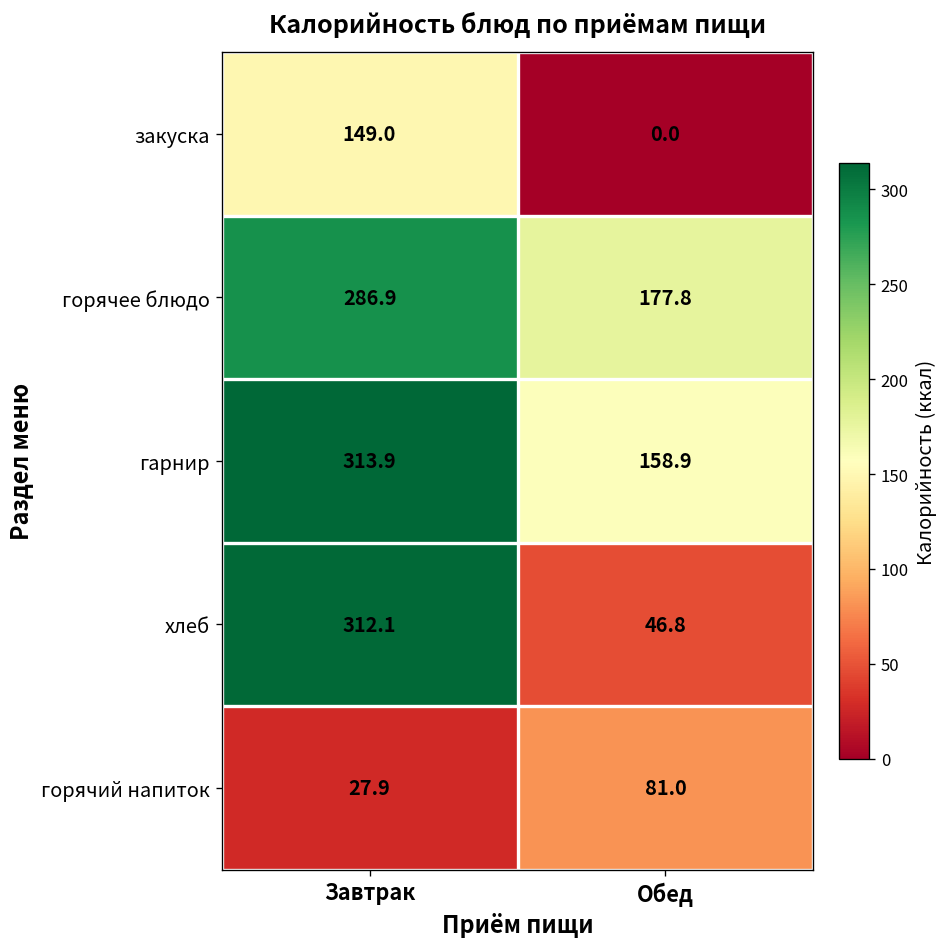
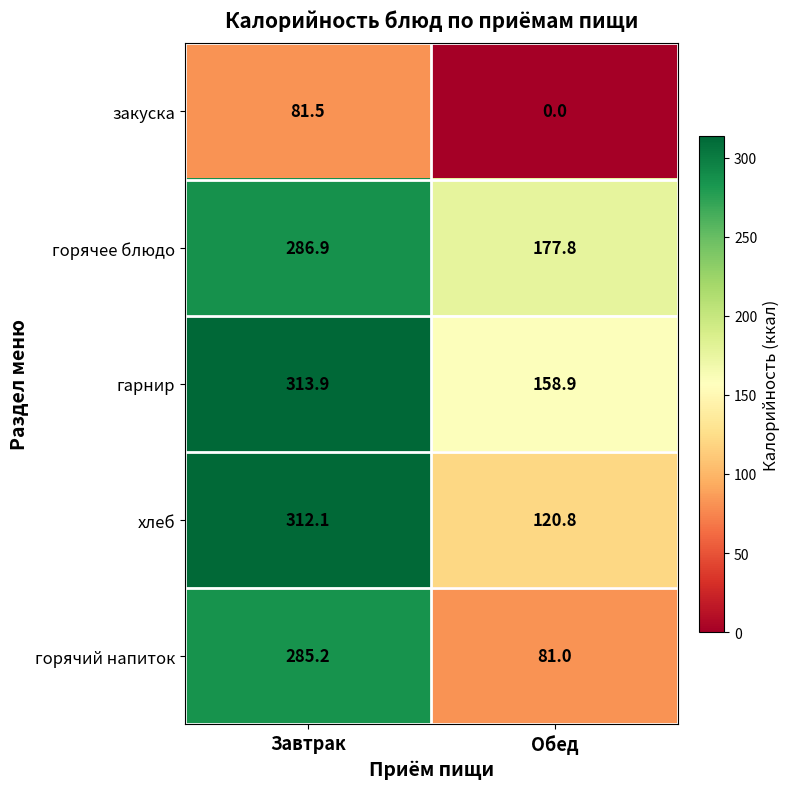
закуска, Завтрак: 149.0 -> 81.5
хлеб, Обед: 46.8 -> 120.8
горячий напиток, Завтрак: 27.9 -> 285.2
